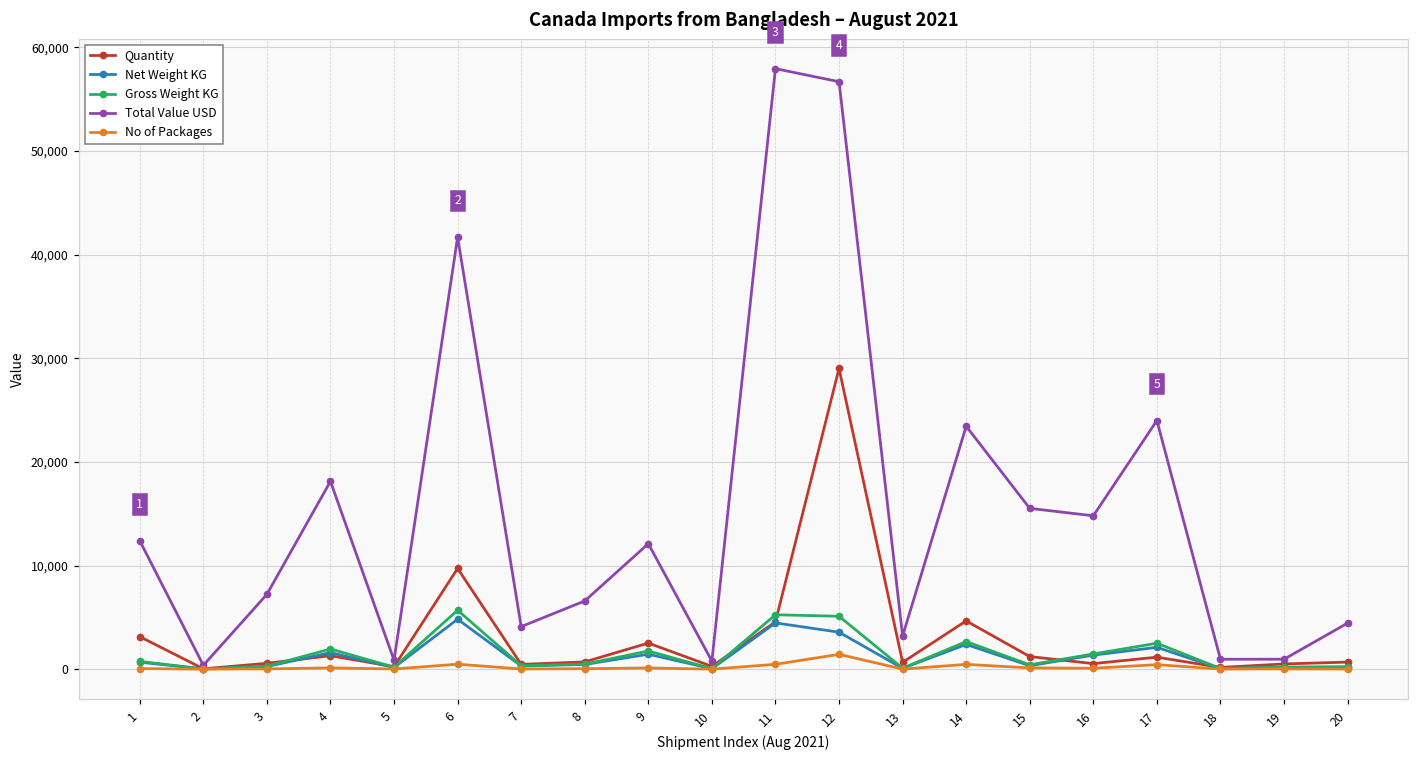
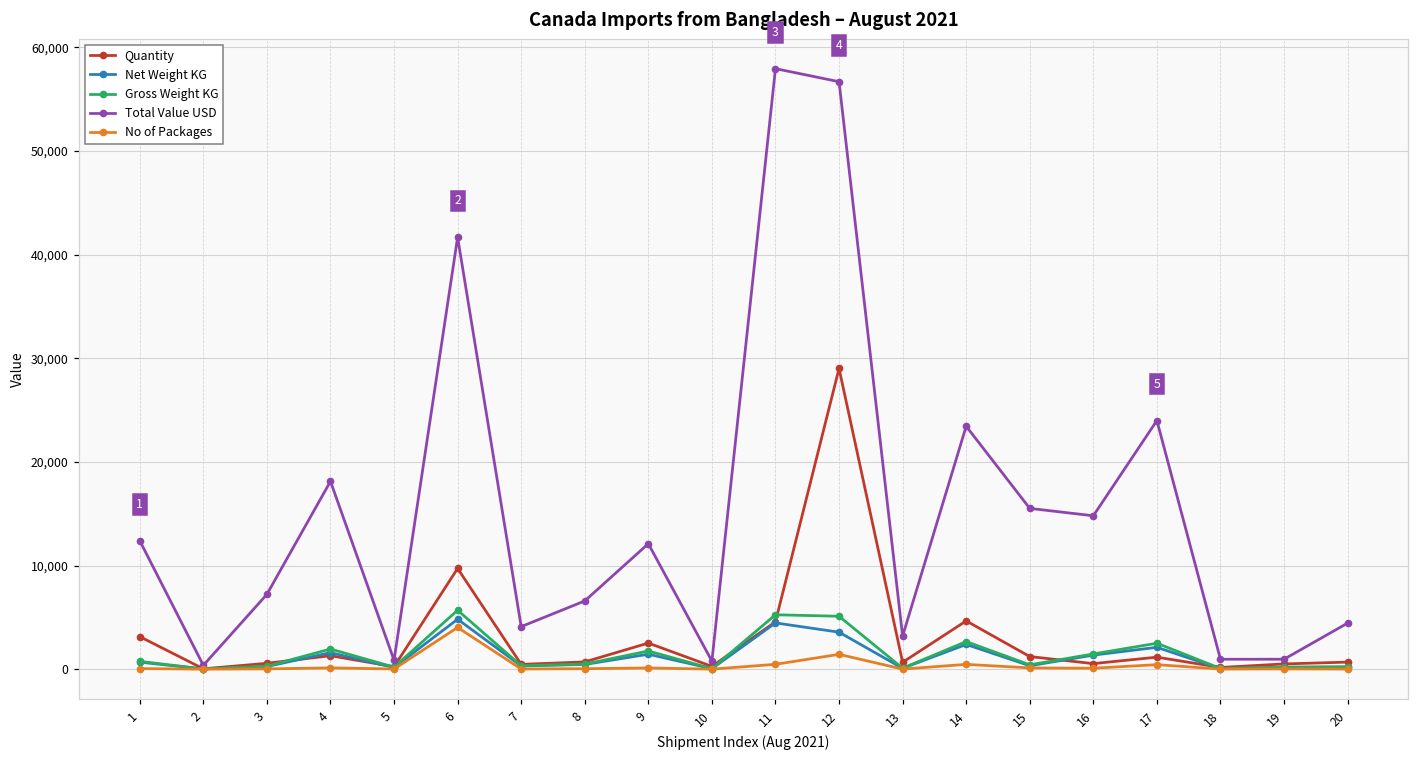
No of Packages, 6: 0 -> 4,000
